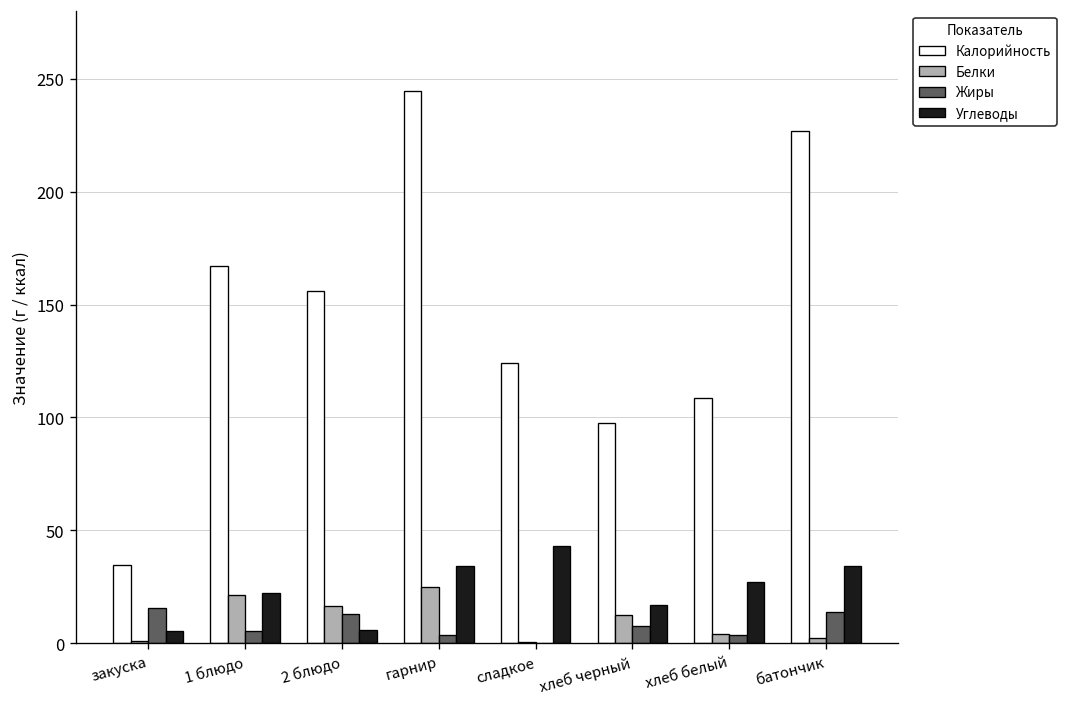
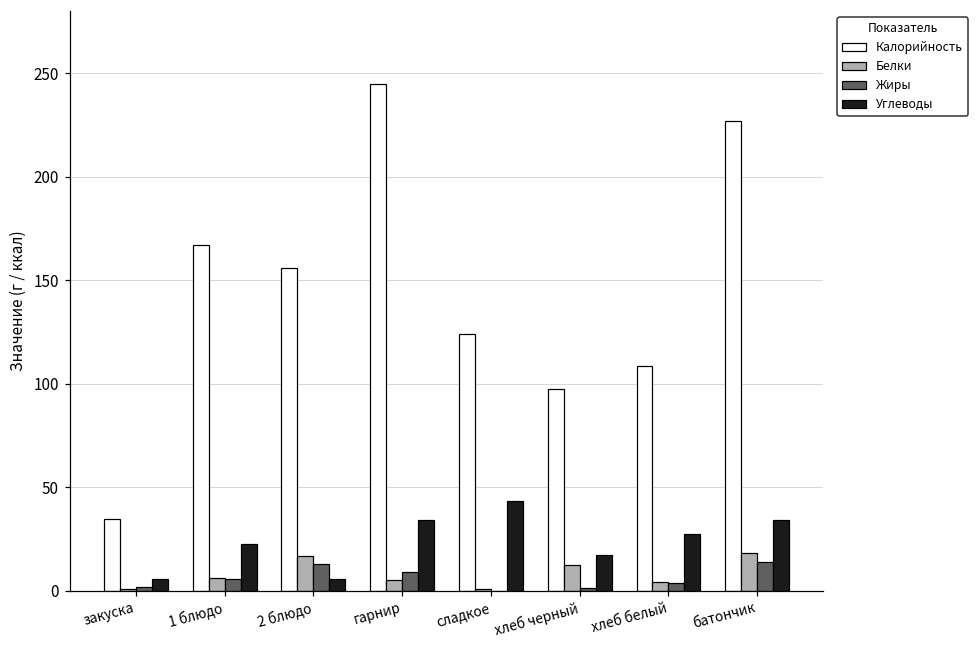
Жиры, закуска: 16 -> 2
Белки, 1 блюдо: 21 -> 6
Белки, гарнир: 25 -> 5
Жиры, гарнир: 4 -> 9
Жиры, хлеб черный: 8 -> 1
Белки, батончик: 2 -> 18
